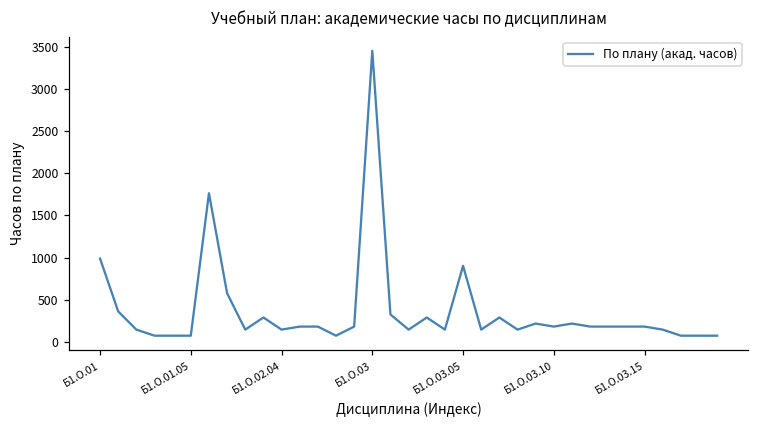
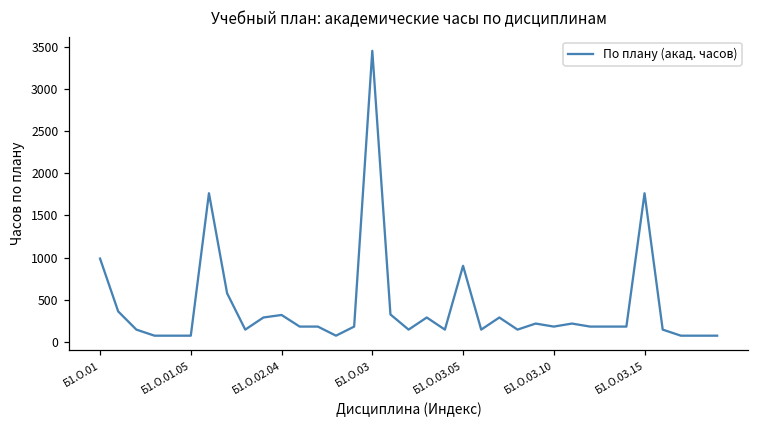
Б1.О.02.04: 100 -> 300
Б1.О.03.15: 200 -> 1800
